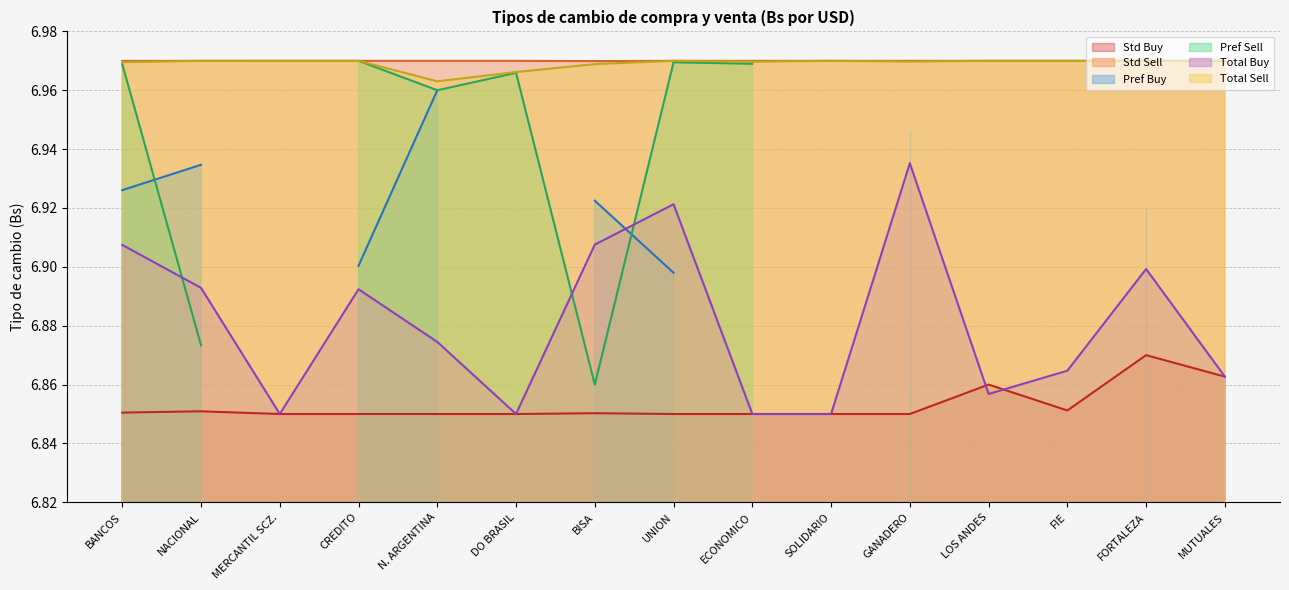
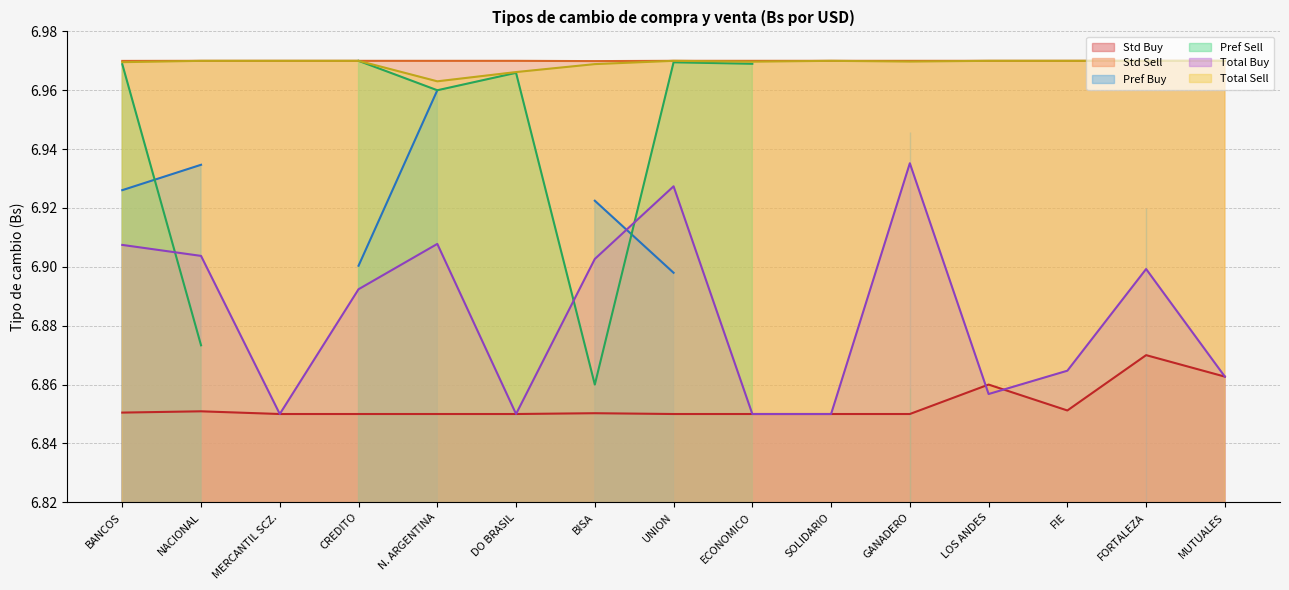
Total Buy, NACIONAL: 6.893 -> 6.904
Total Buy, N. ARGENTINA: 6.874 -> 6.908
Total Buy, BISA: 6.908 -> 6.903
Total Buy, UNION: 6.921 -> 6.927
